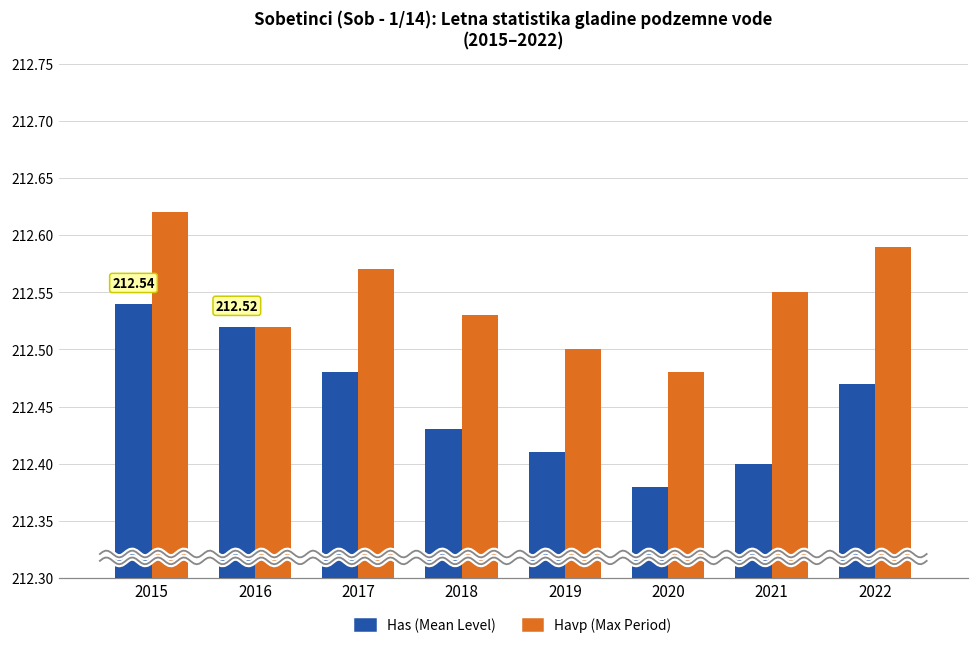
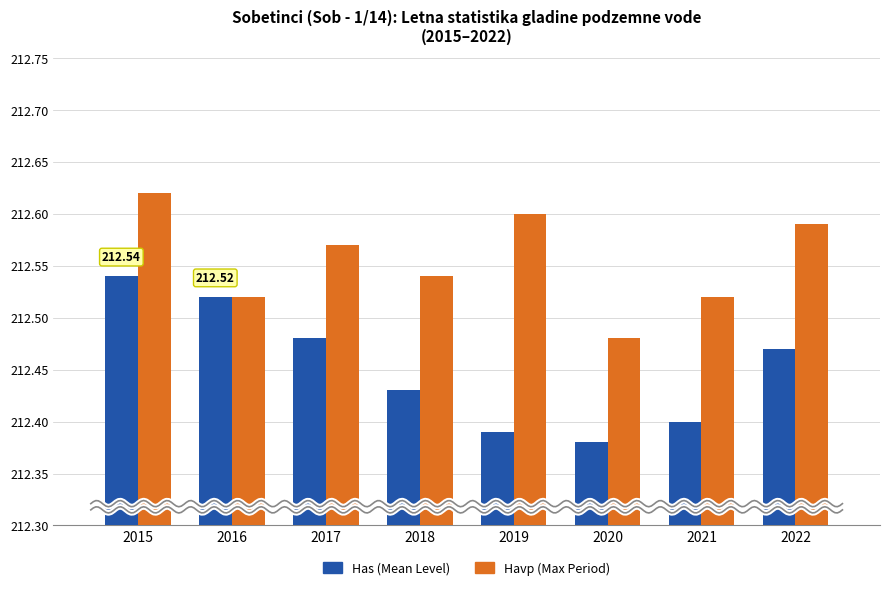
Havp (Max Period), 2018: 212.53 -> 212.54
Has (Mean Level), 2019: 212.41 -> 212.39
Havp (Max Period), 2019: 212.5 -> 212.6
Havp (Max Period), 2021: 212.55 -> 212.52
